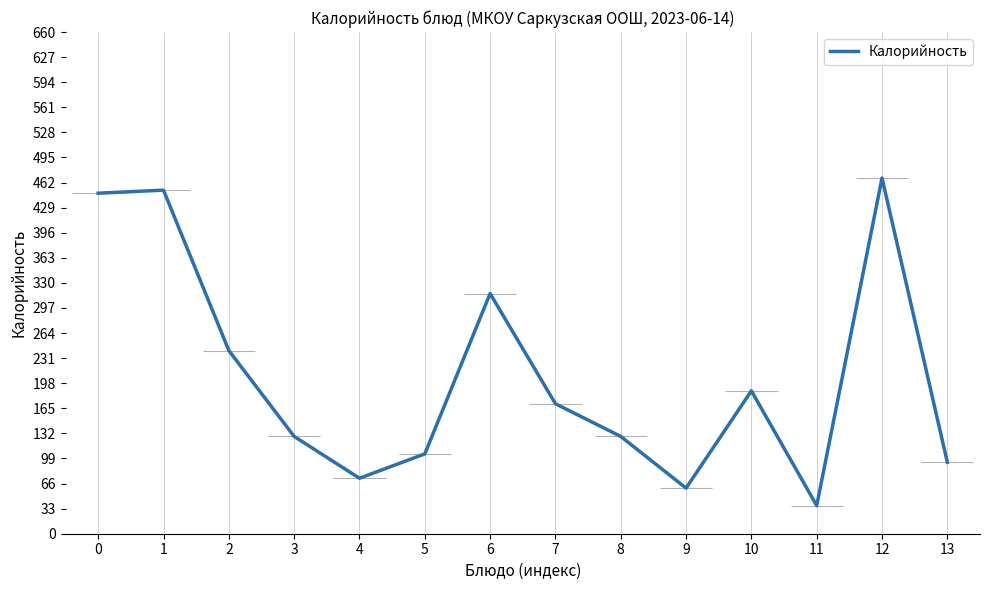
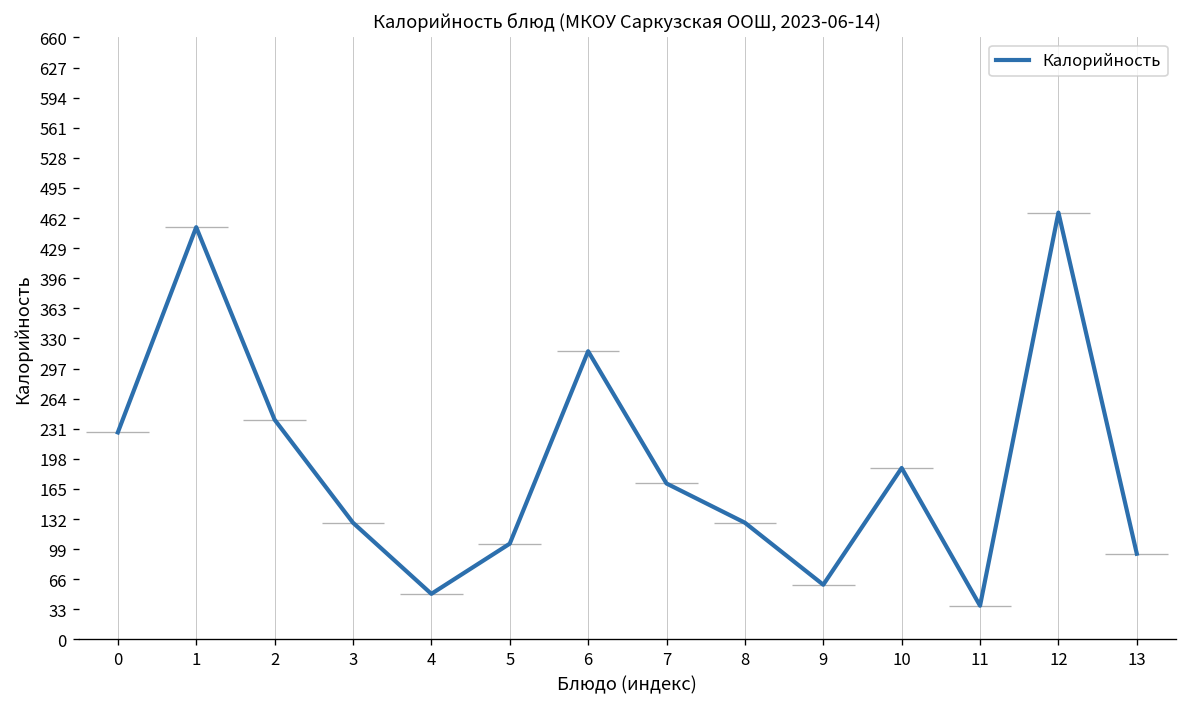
0: 450 -> 230
4: 70 -> 50
